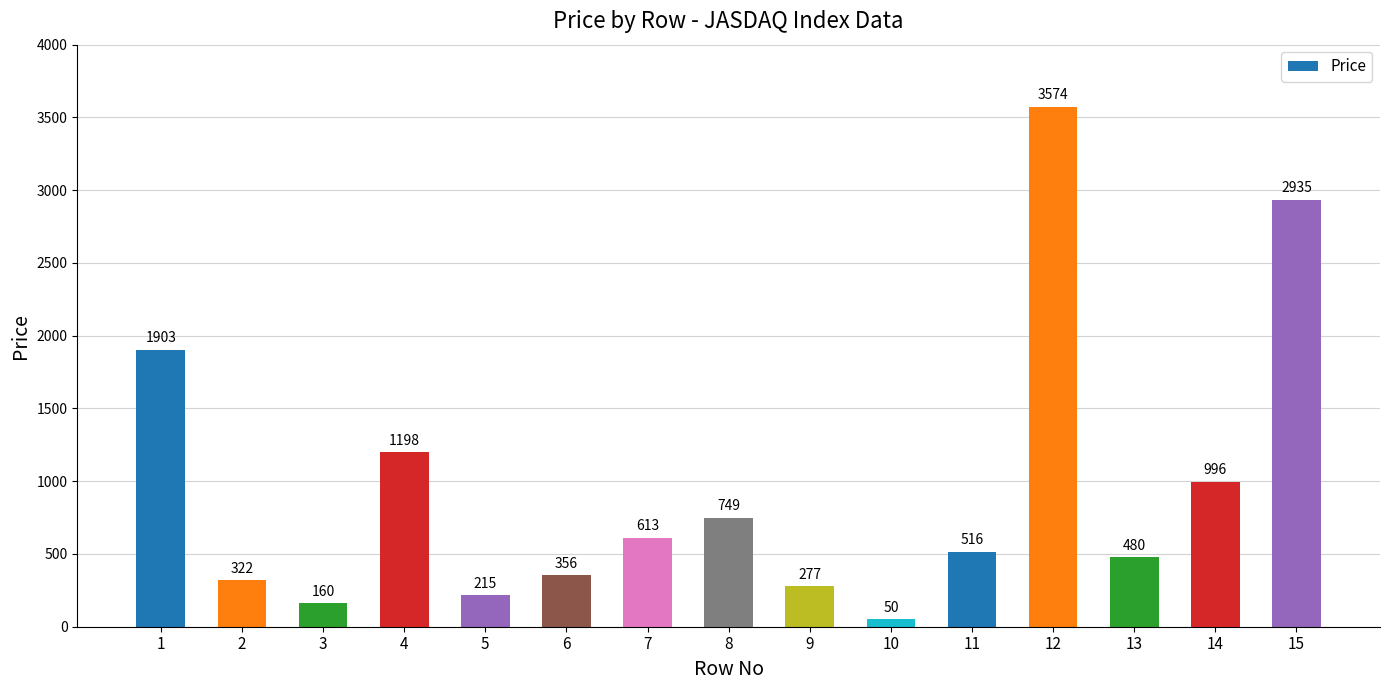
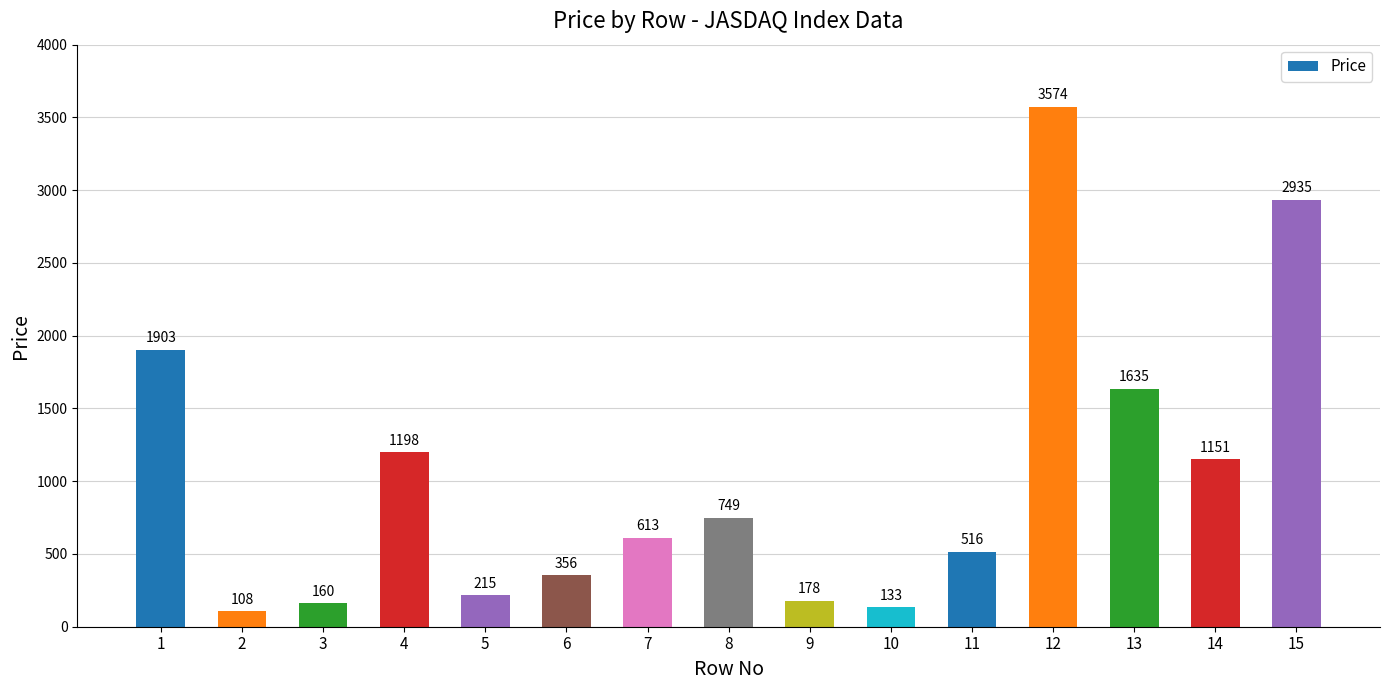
2: 322 -> 108
9: 277 -> 178
10: 50 -> 133
13: 480 -> 1635
14: 996 -> 1151
